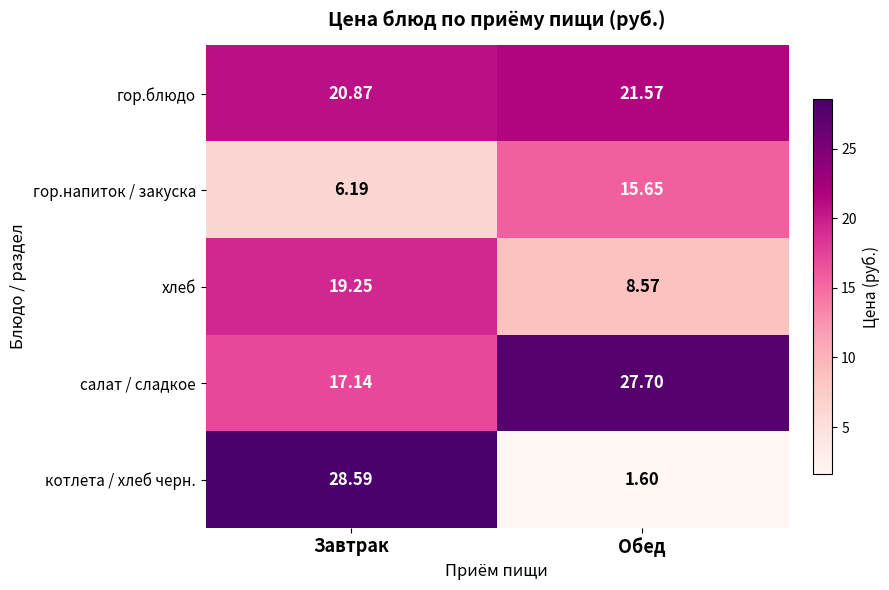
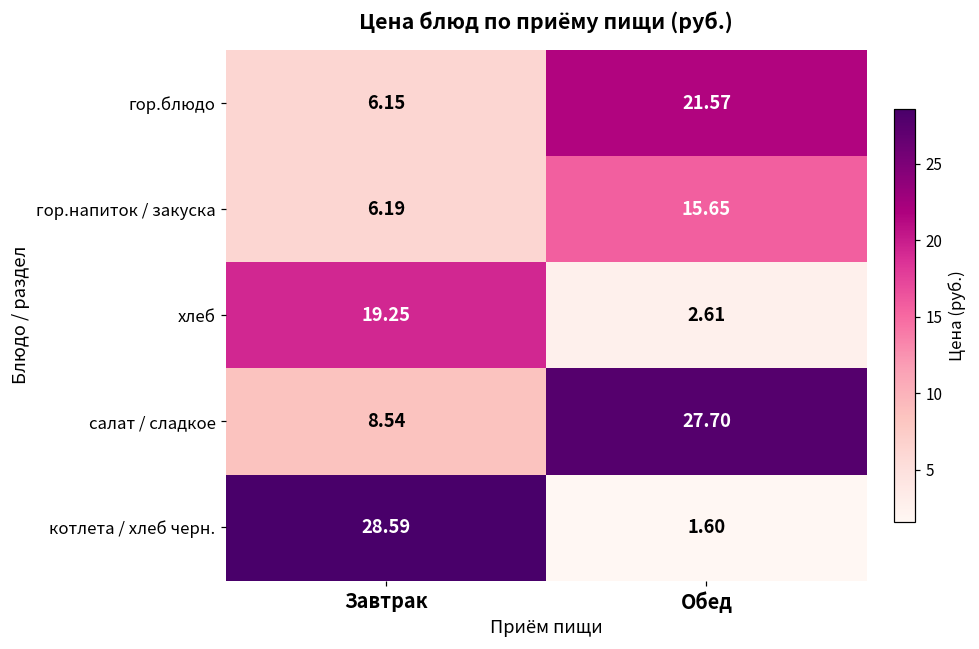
гор.блюдо, Завтрак: 20.87 -> 6.15
хлеб, Обед: 8.57 -> 2.61
салат / сладкое, Завтрак: 17.14 -> 8.54
